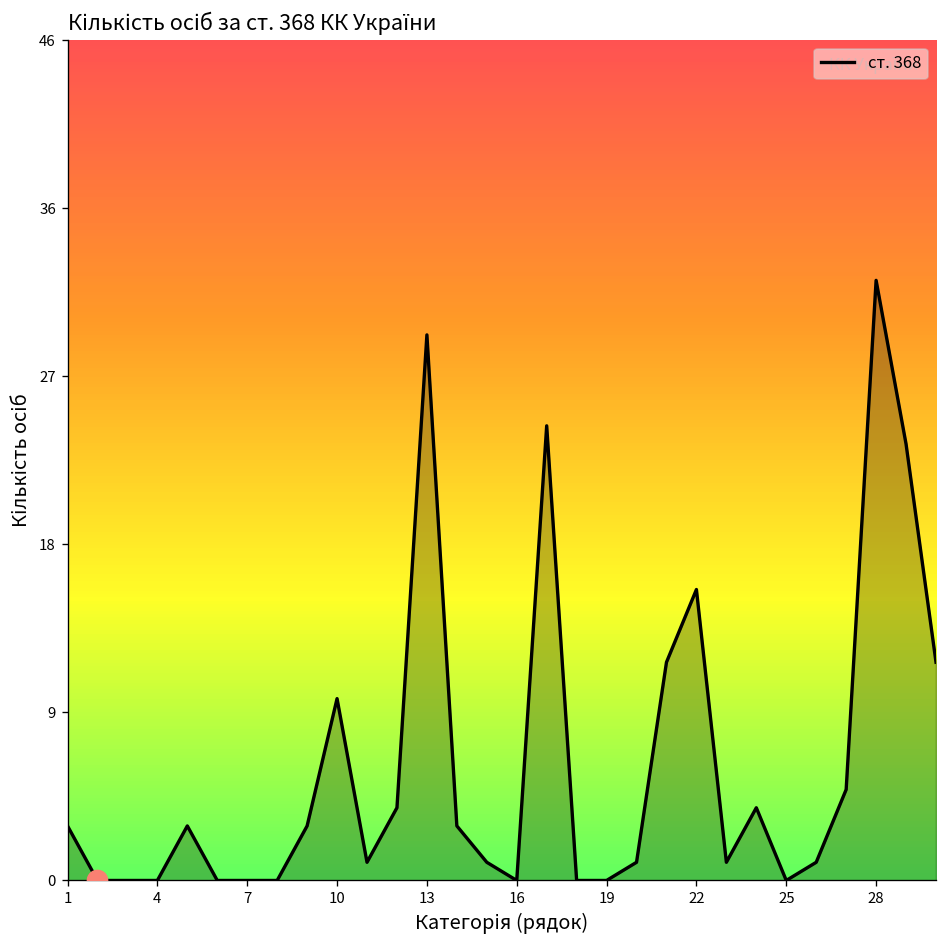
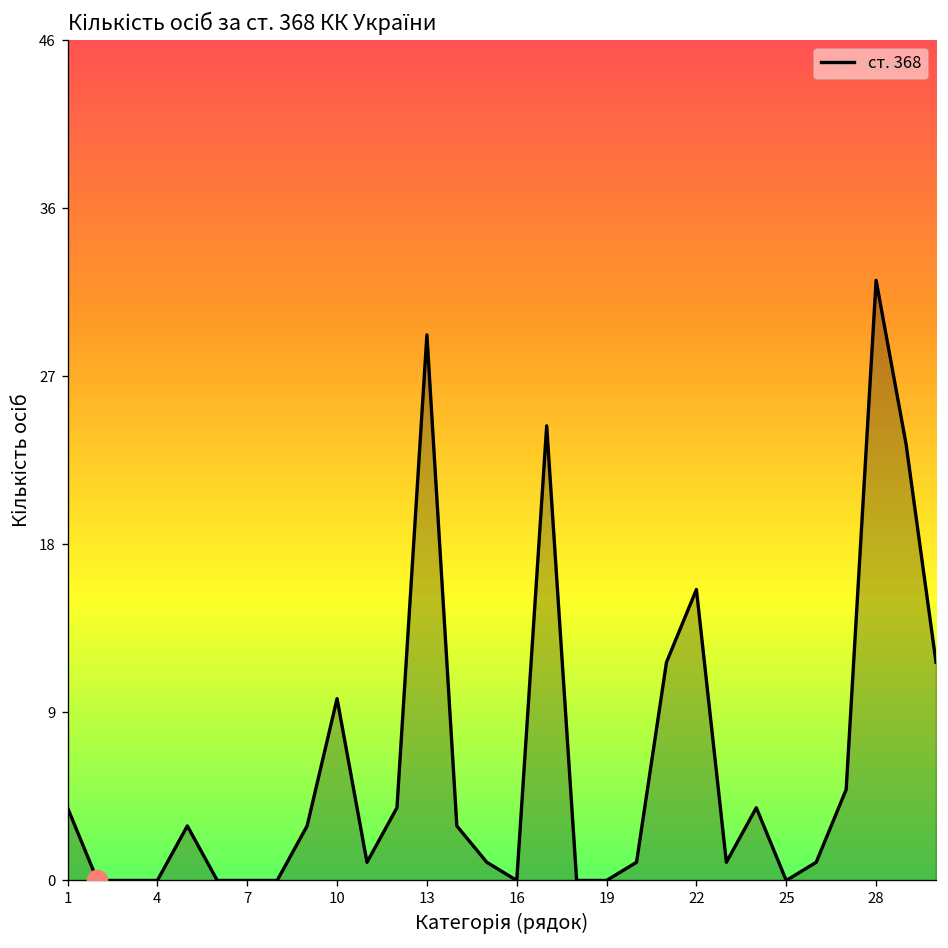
ст. 368, 1: 3 -> 4
